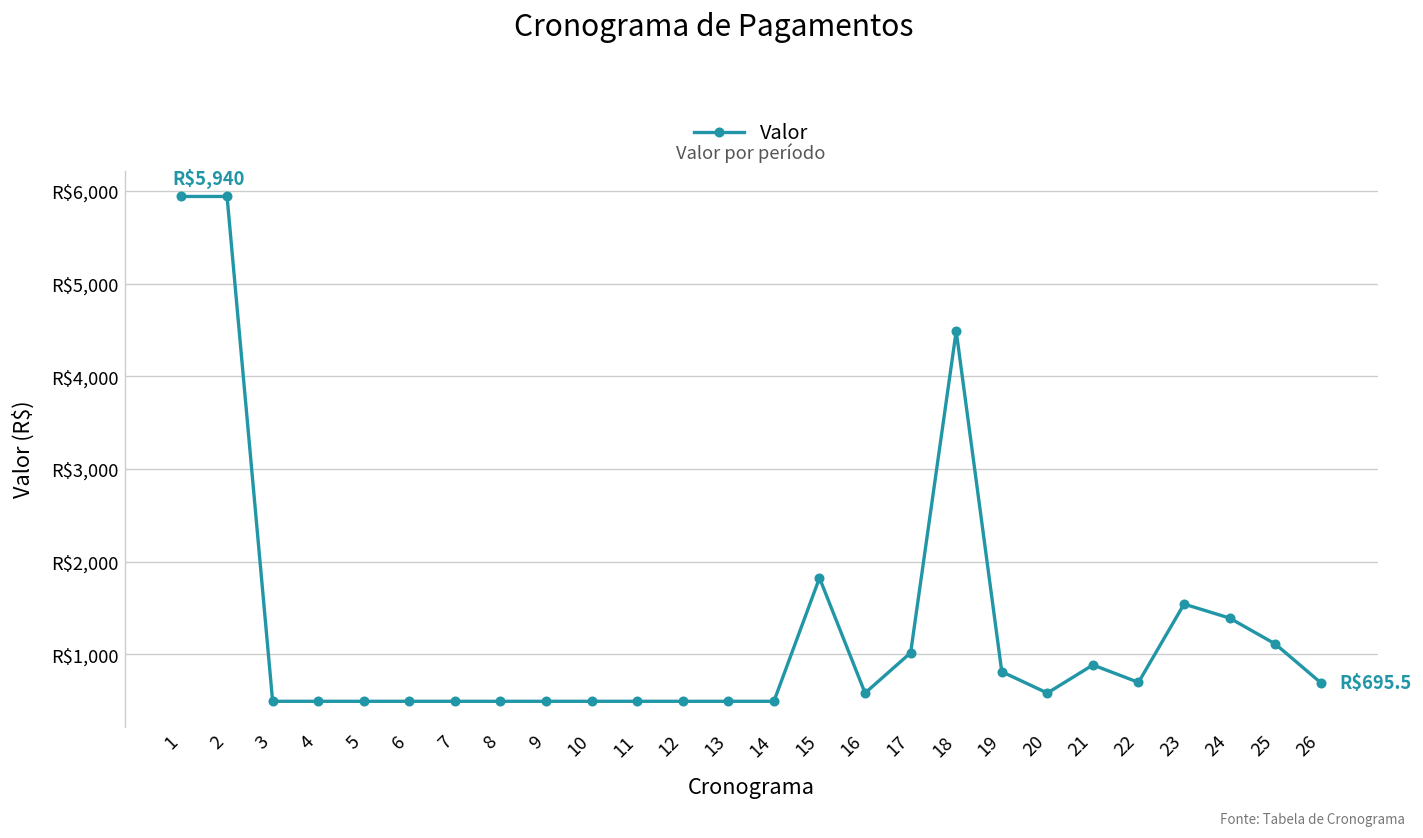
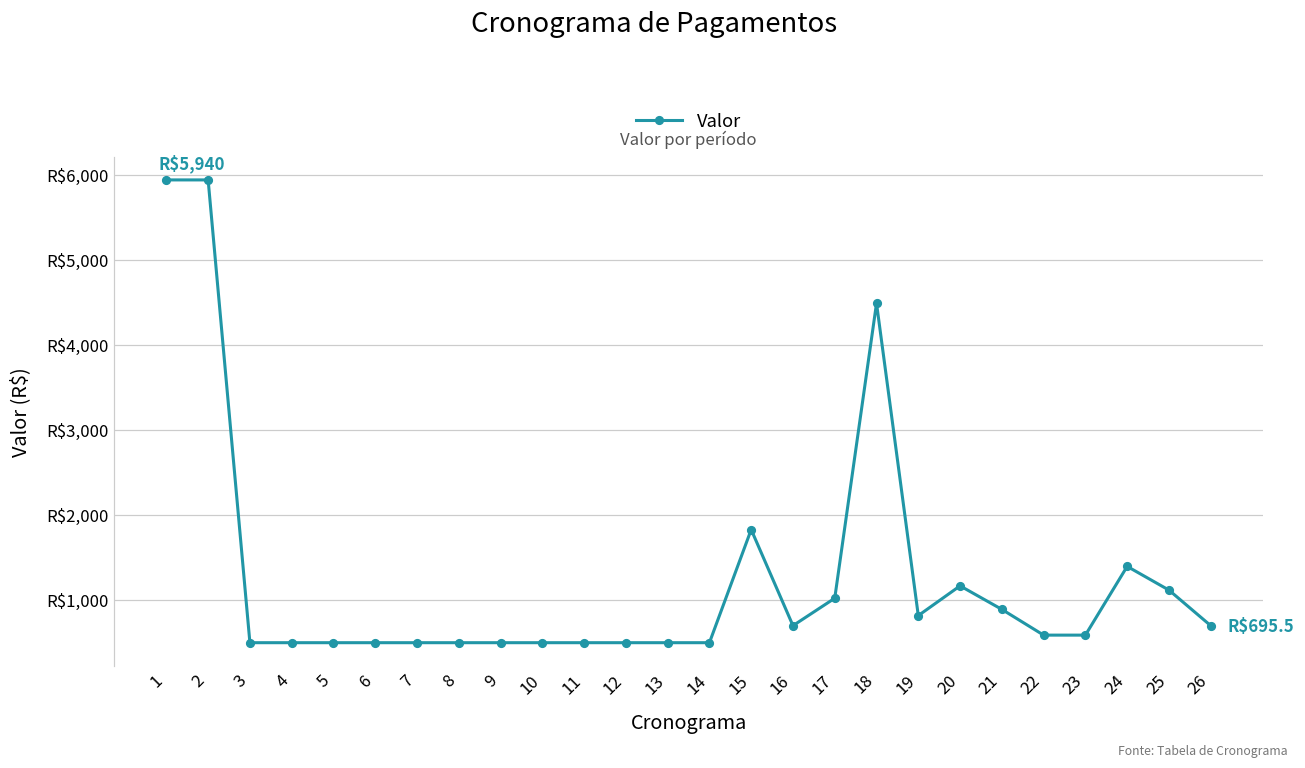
16: R$600 -> R$700
20: R$600 -> R$1,200
22: R$700 -> R$600
23: R$1,500 -> R$600
